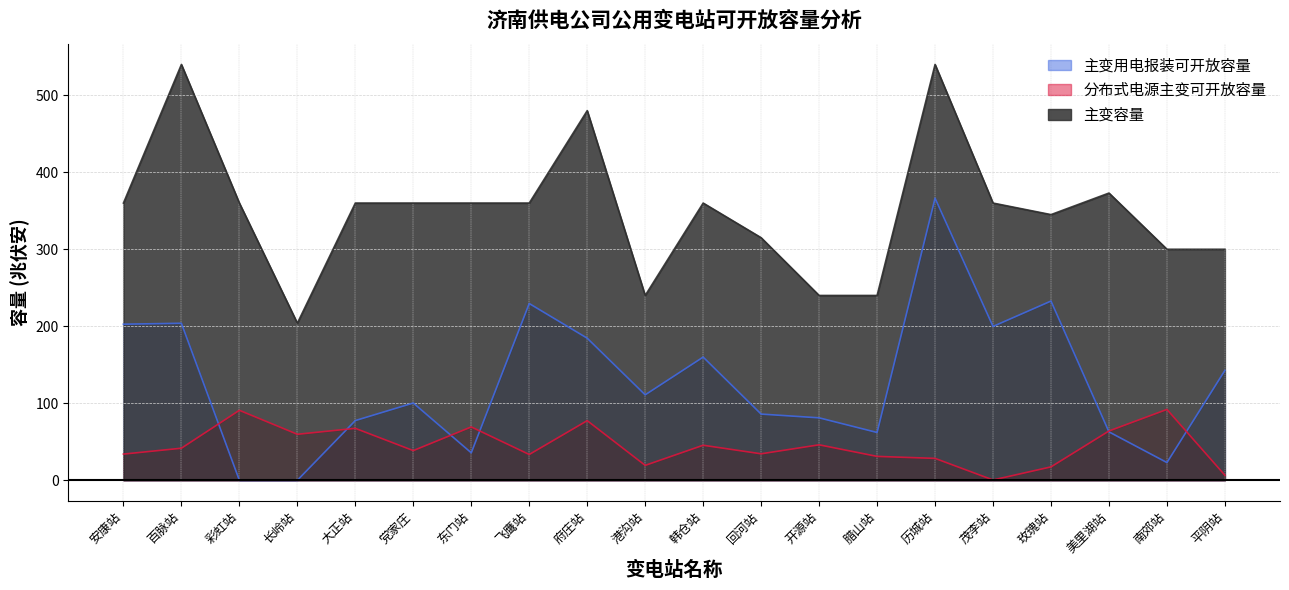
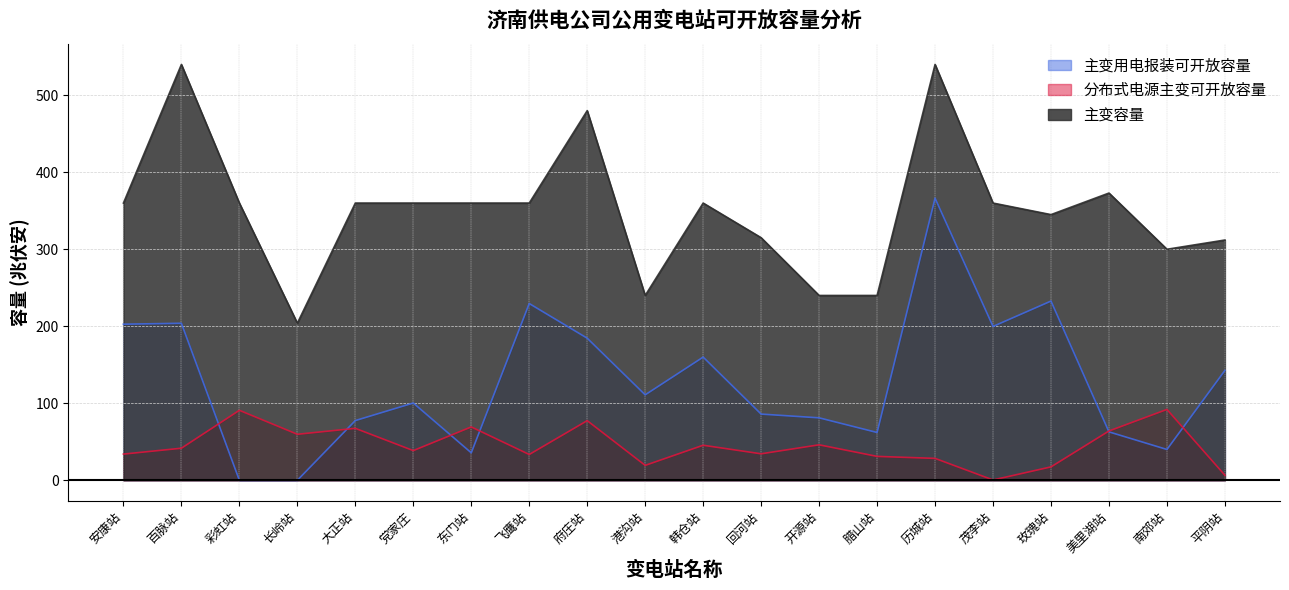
主变用电报装可开放容量, 南郊站: 20 -> 40
主变容量, 平阴站: 300 -> 310
